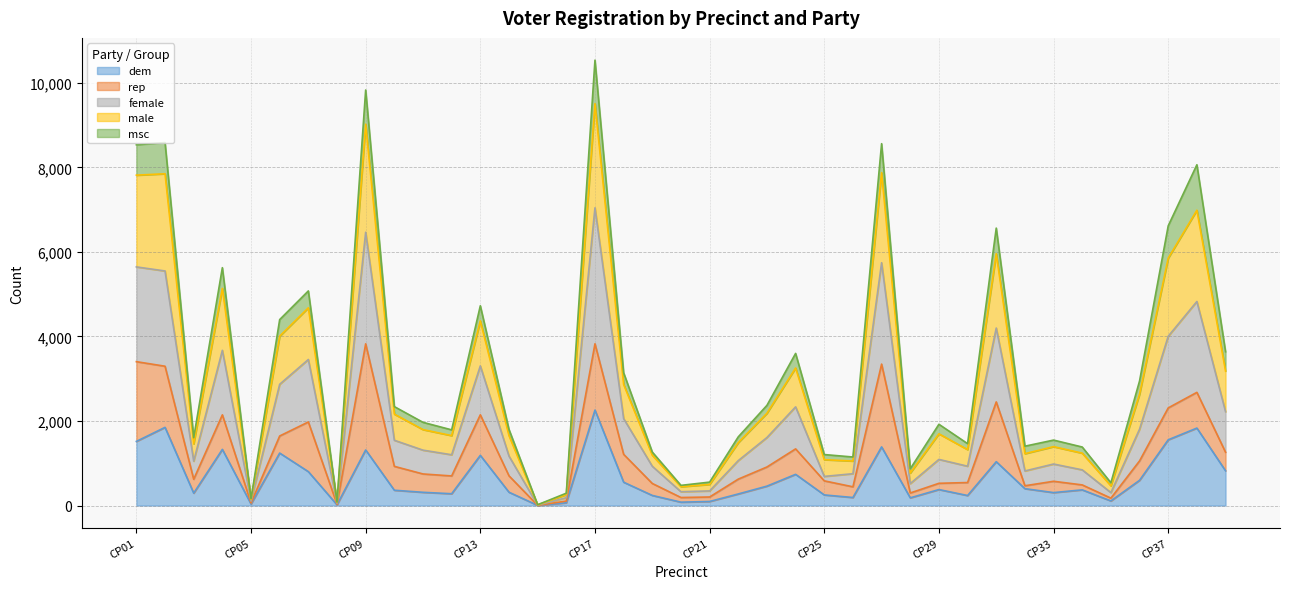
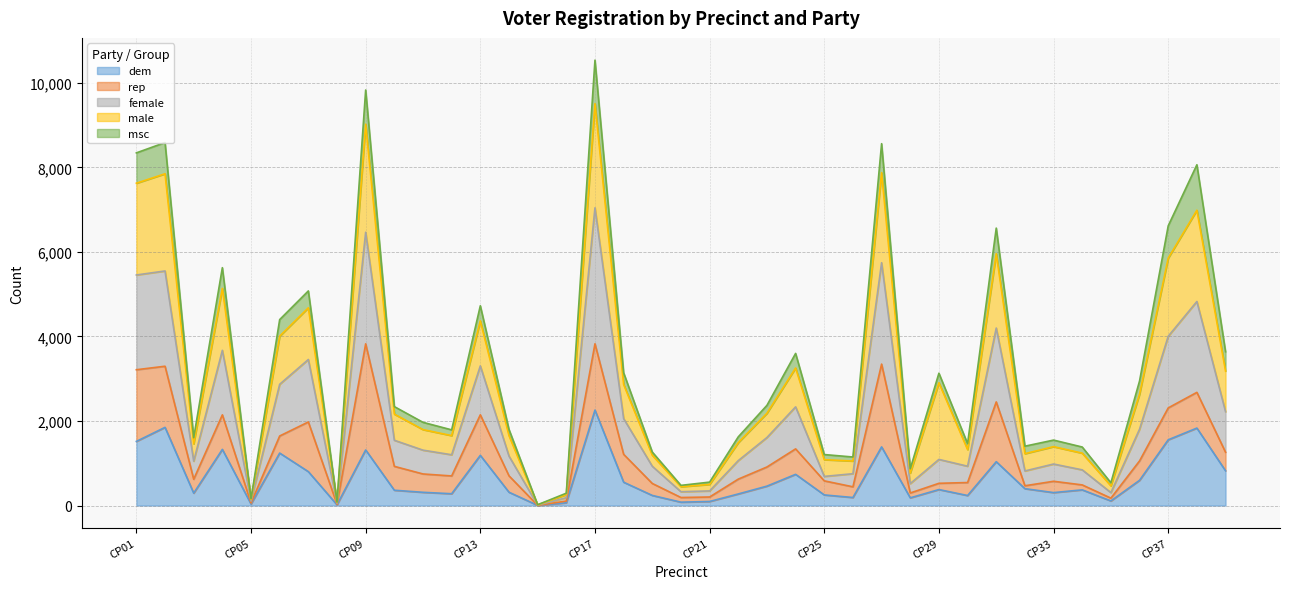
rep, CP01: 1,900 -> 1,700
male, CP29: 600 -> 1,800
